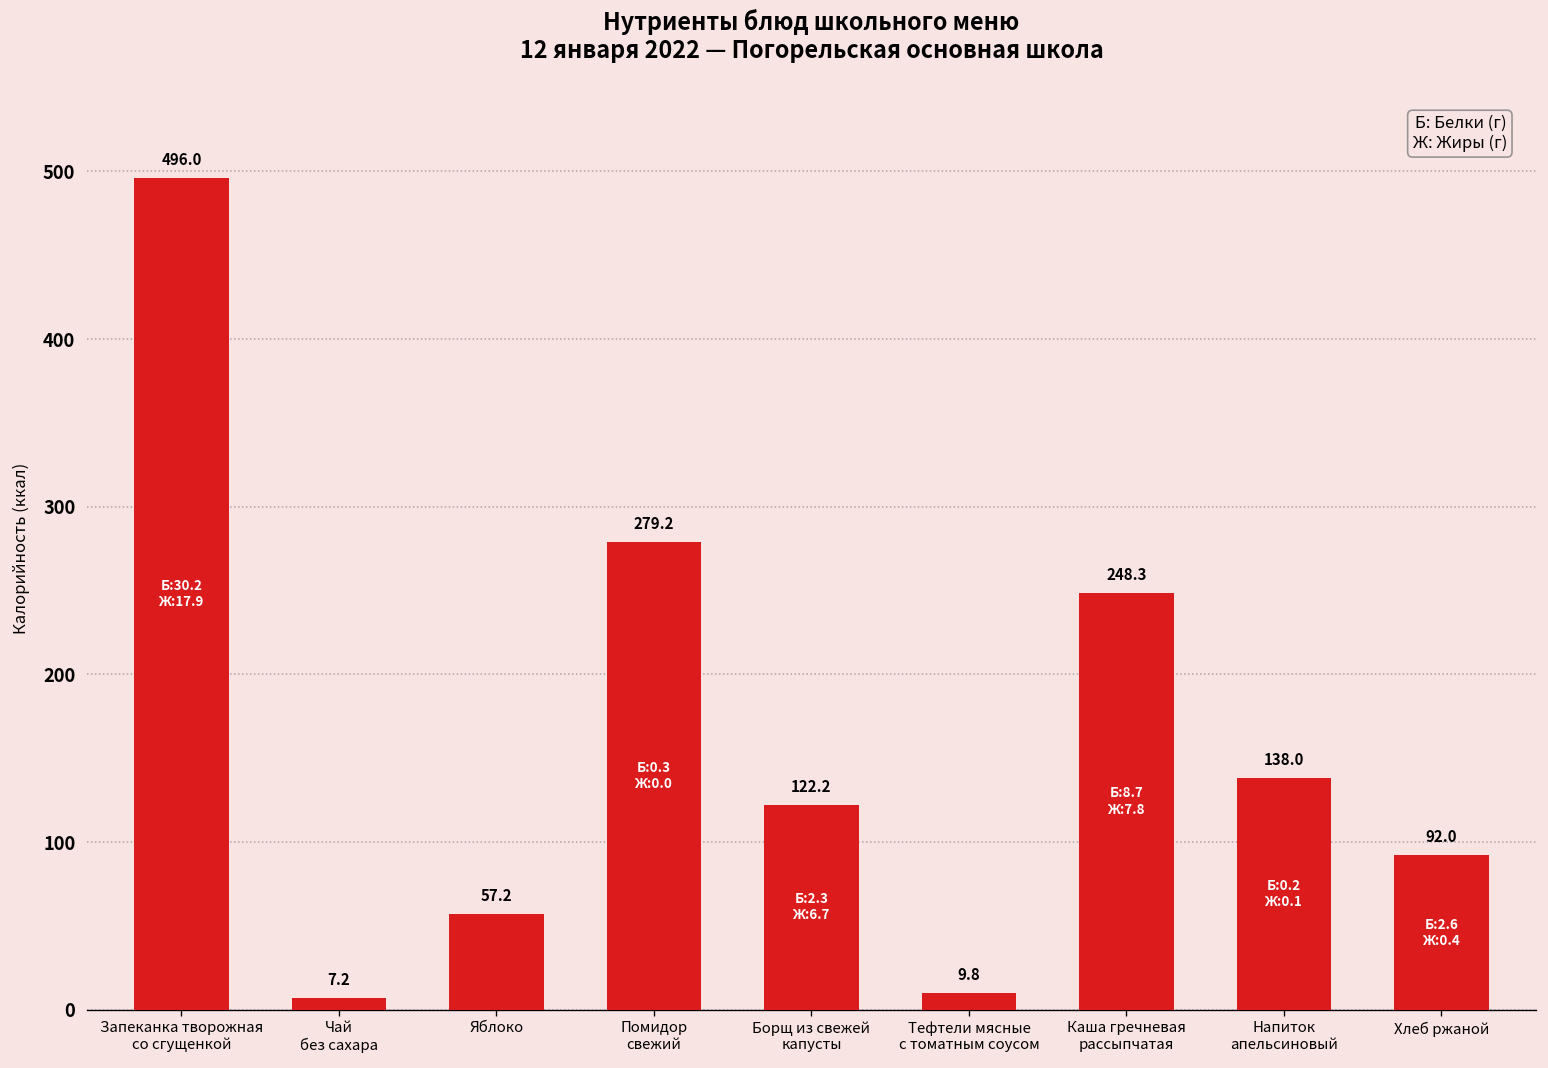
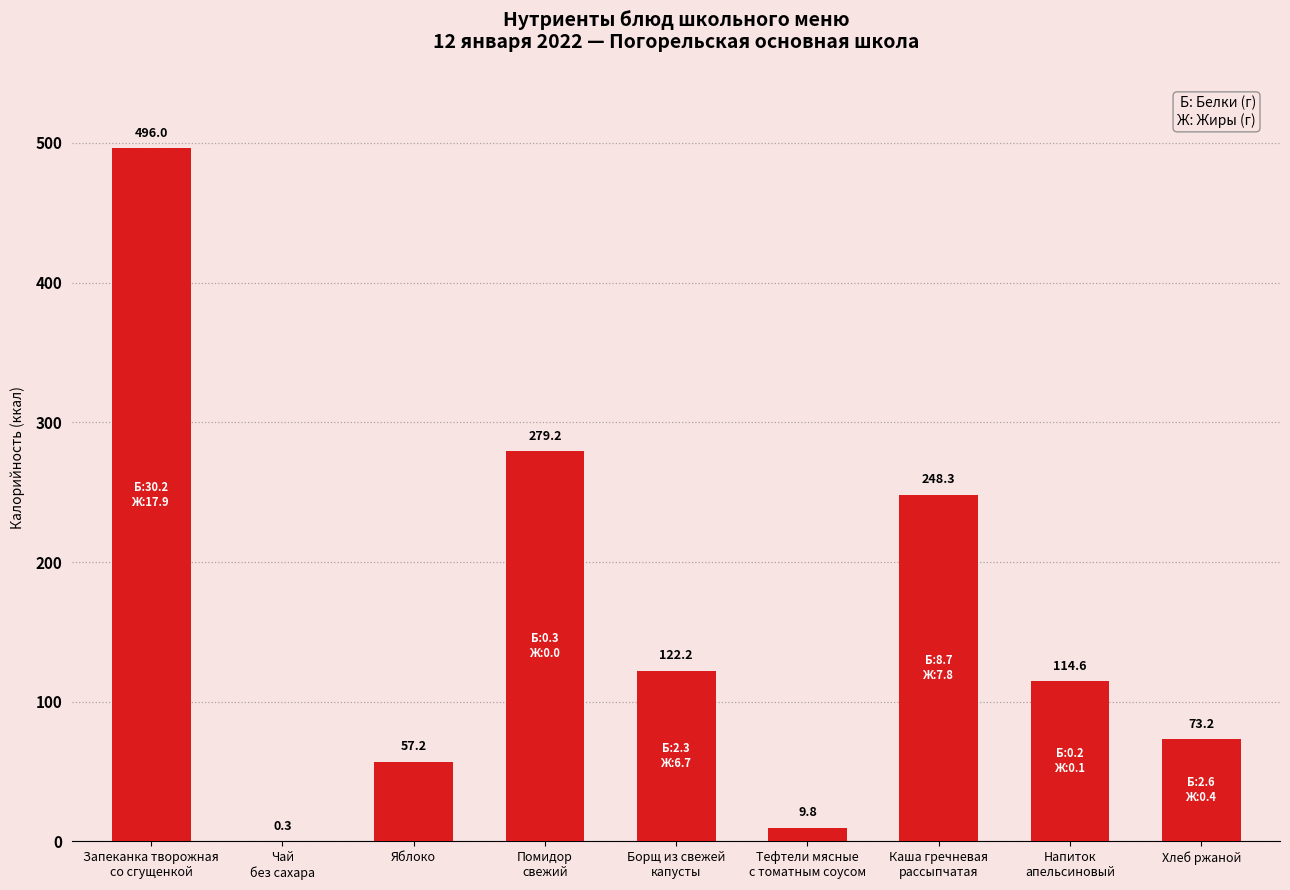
Чай без сахара: 7.2 -> 0.3
Напиток апельсиновый: 138.0 -> 114.6
Хлеб ржаной: 92.0 -> 73.2
